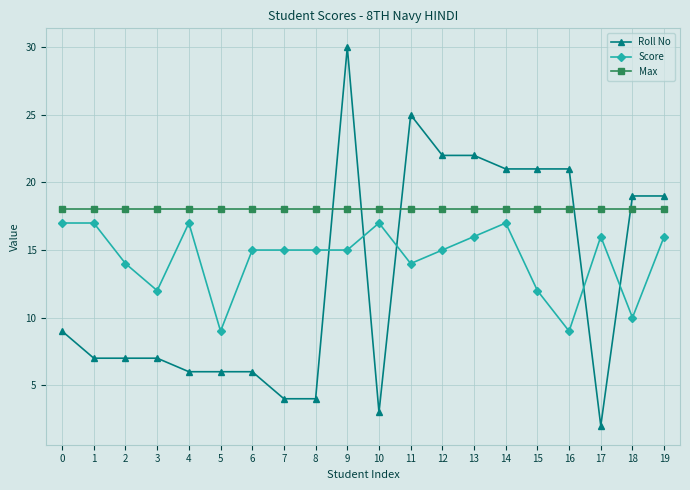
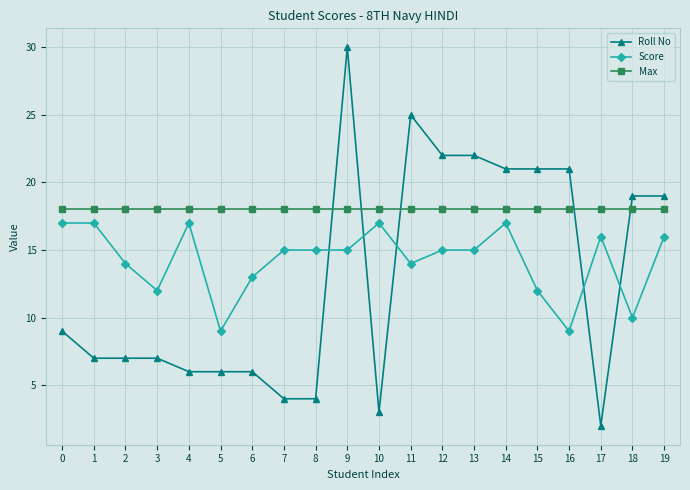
Score, 6: 15 -> 13
Score, 13: 16 -> 15
